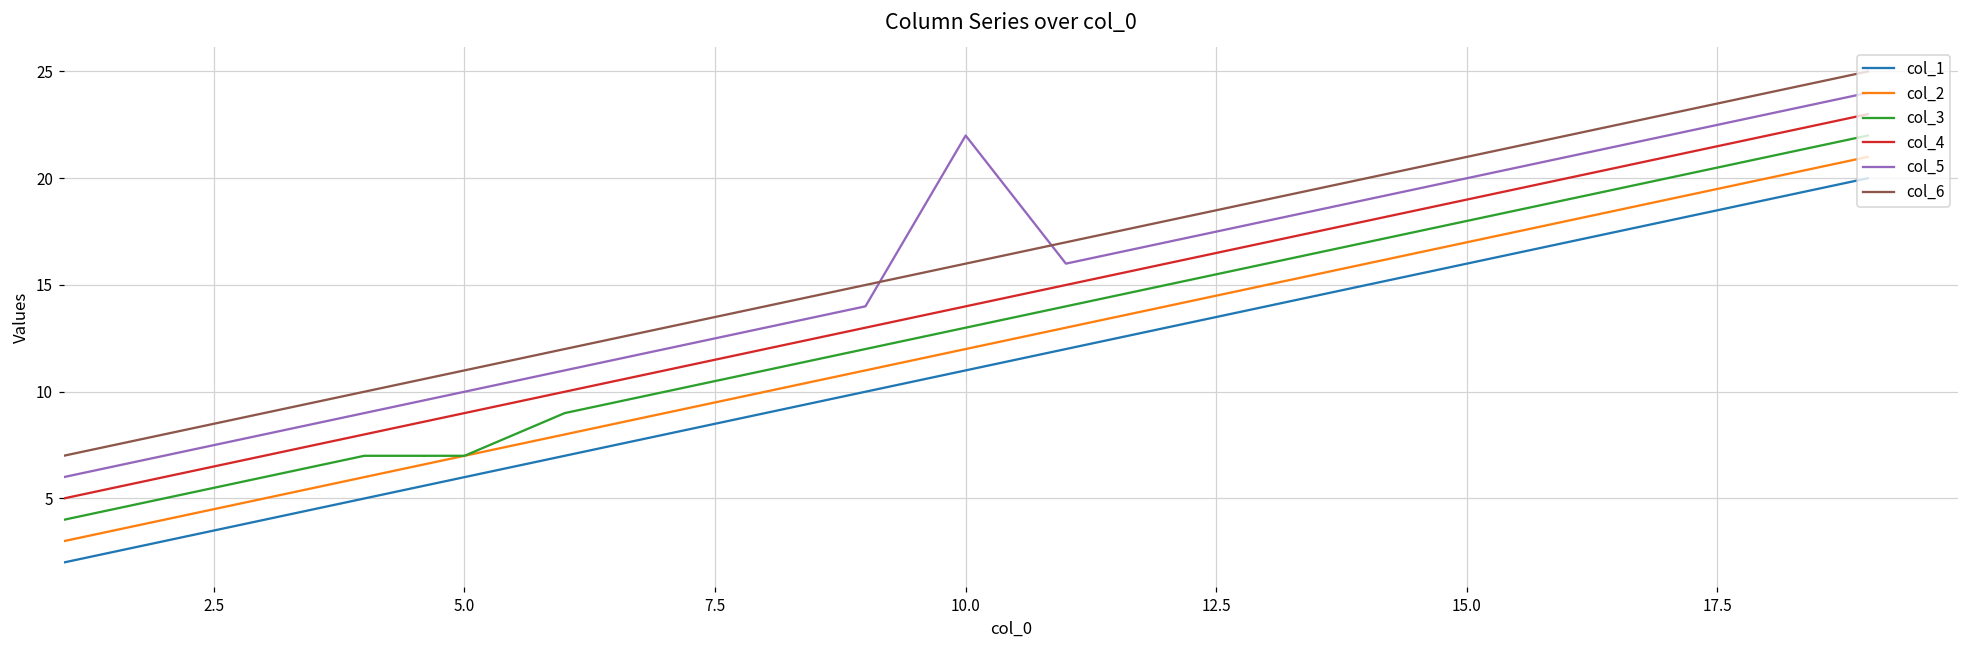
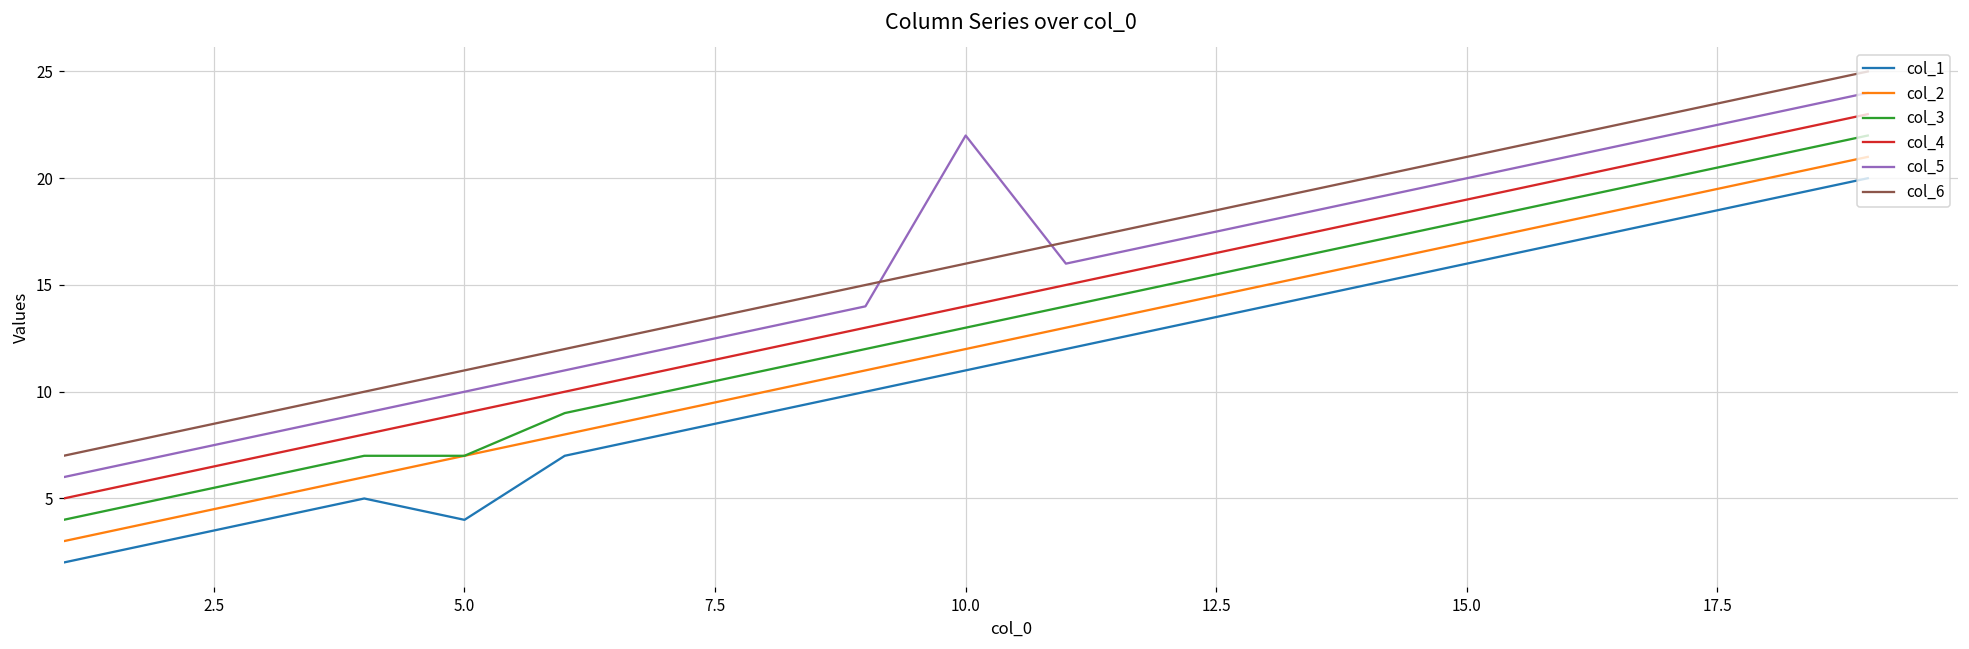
col_1, 5.0: 6 -> 4
